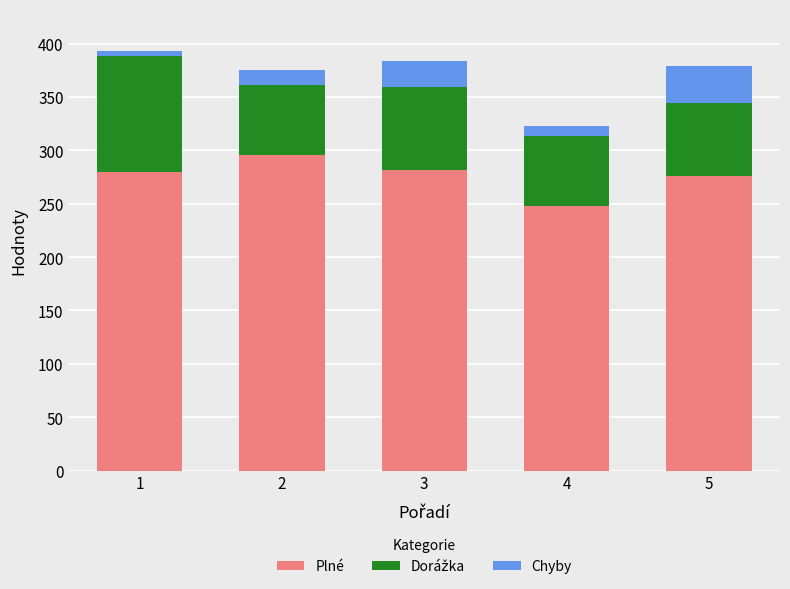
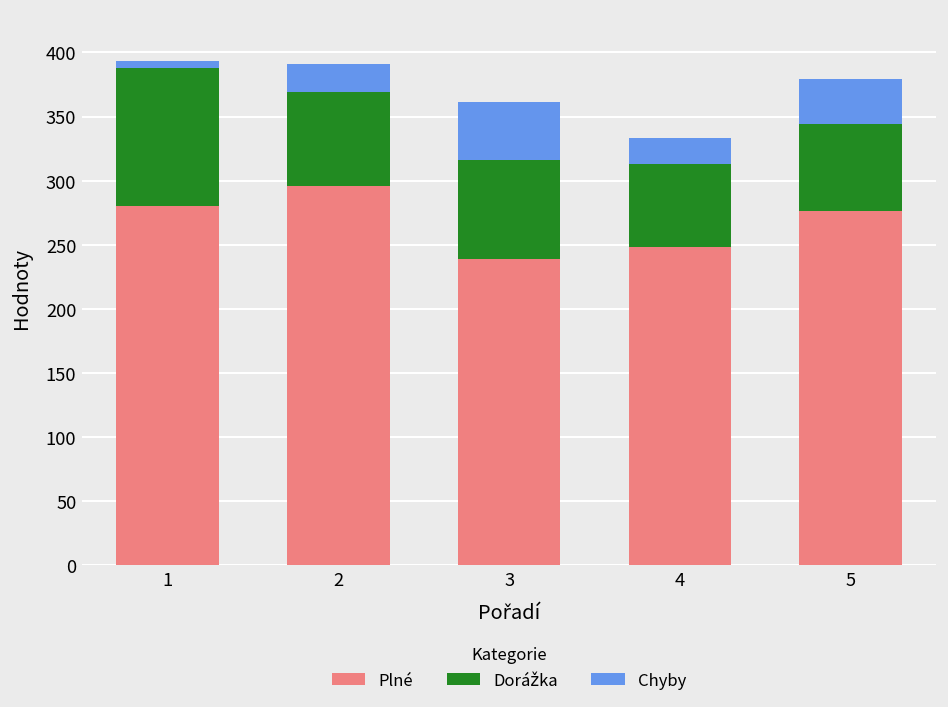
Dorážka, 2: 65 -> 73
Chyby, 2: 14 -> 22
Plné, 3: 282 -> 239
Chyby, 3: 25 -> 45
Chyby, 4: 10 -> 20
